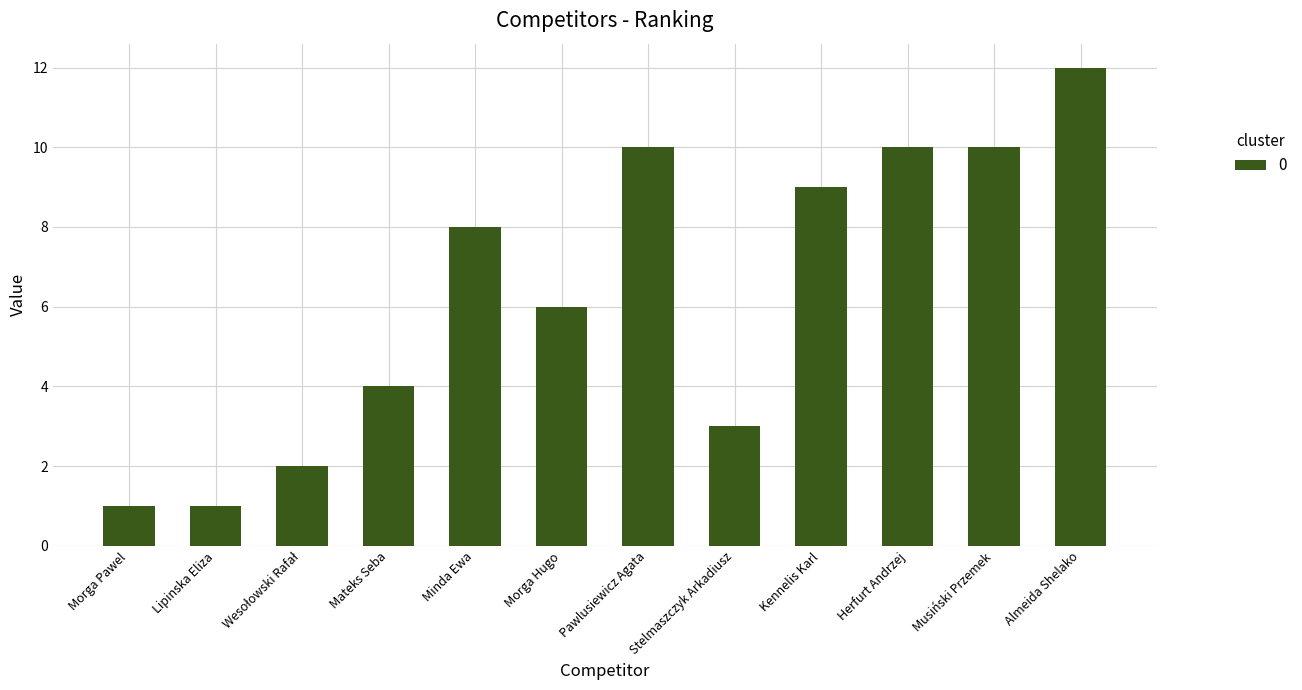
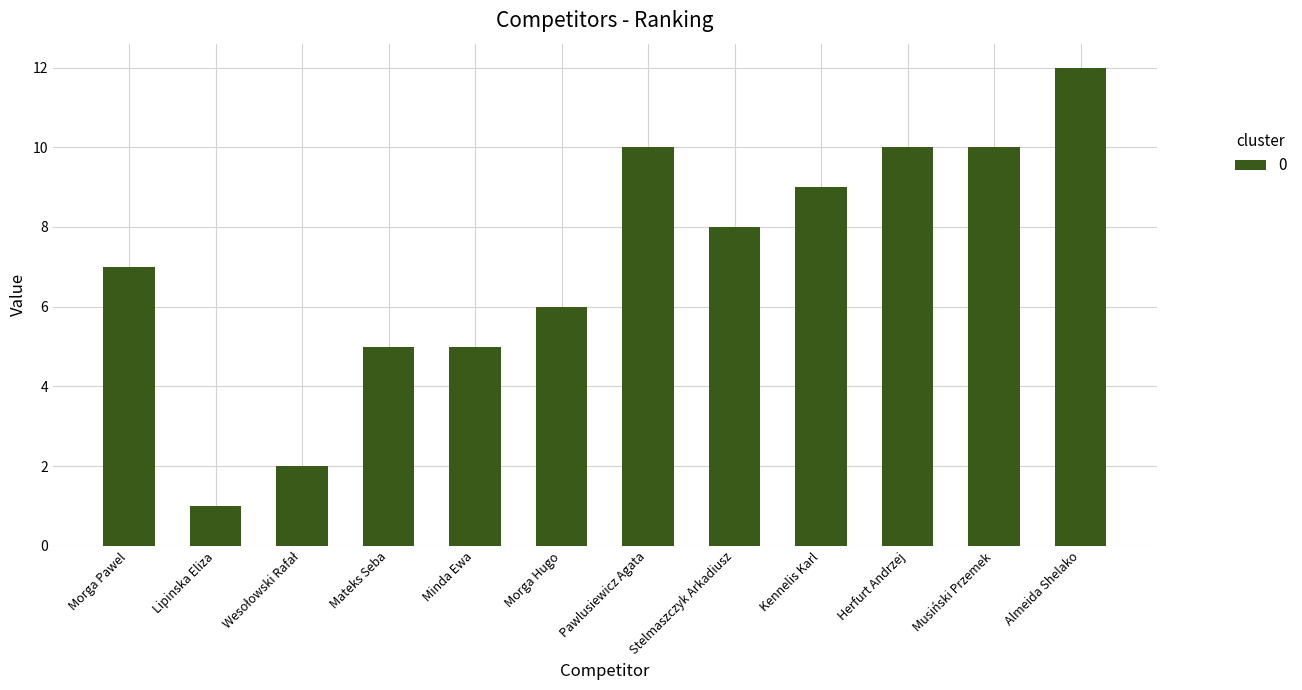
Morga Pawel: 1 -> 7
Mateks Seba: 4 -> 5
Minda Ewa: 8 -> 5
Stelmaszczyk Arkadiusz: 3 -> 8
